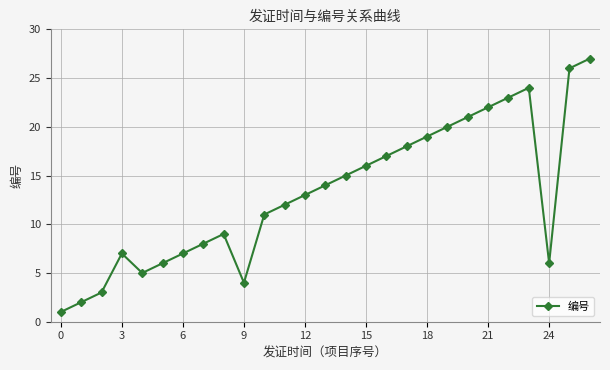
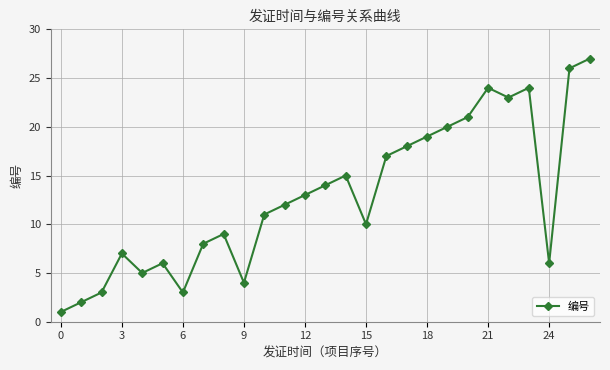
6: 7 -> 3
15: 16 -> 10
21: 22 -> 24
